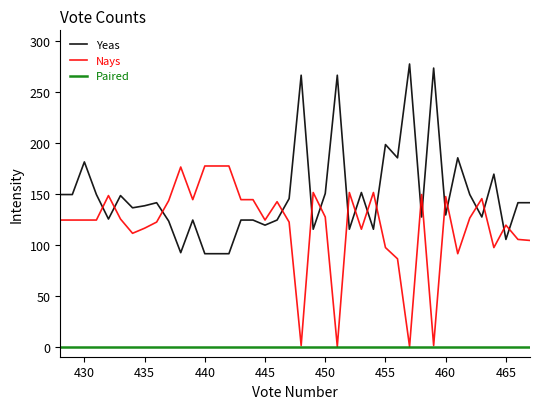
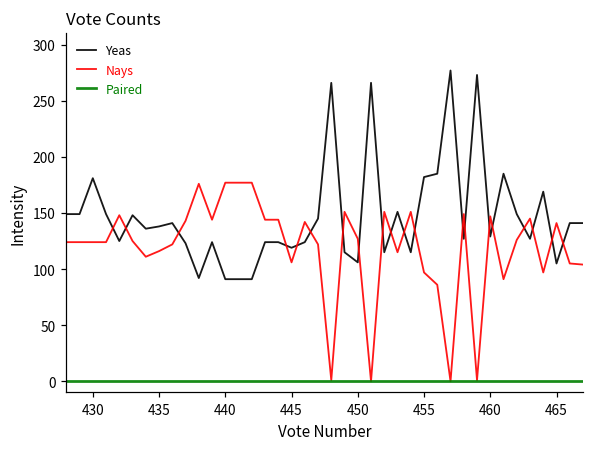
Nays, 445: 124 -> 106
Yeas, 450: 150 -> 106
Yeas, 455: 198 -> 182
Nays, 465: 119 -> 141
